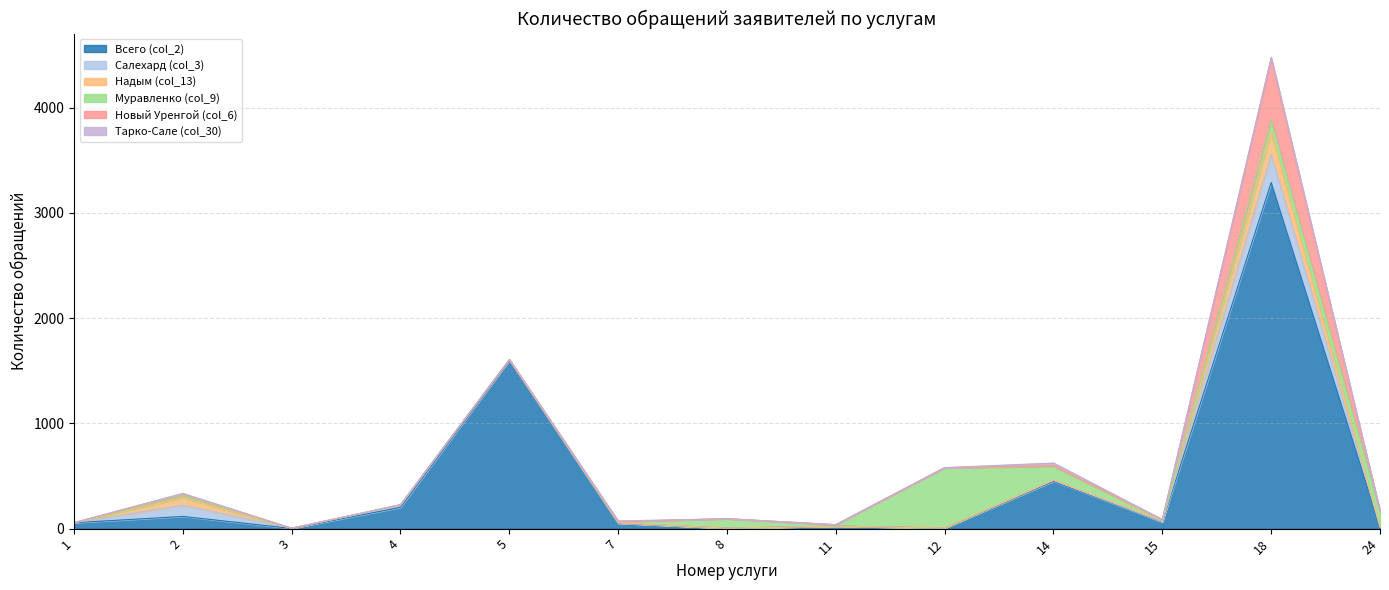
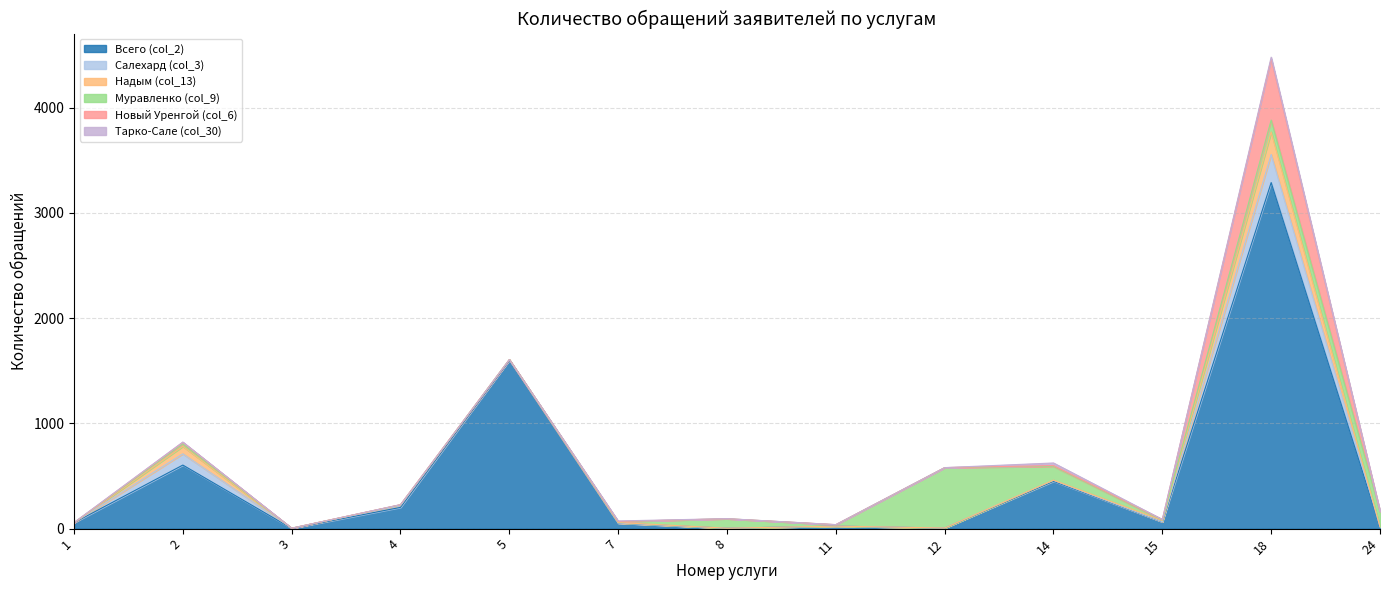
Всего (col_2), 2: 120 -> 600
